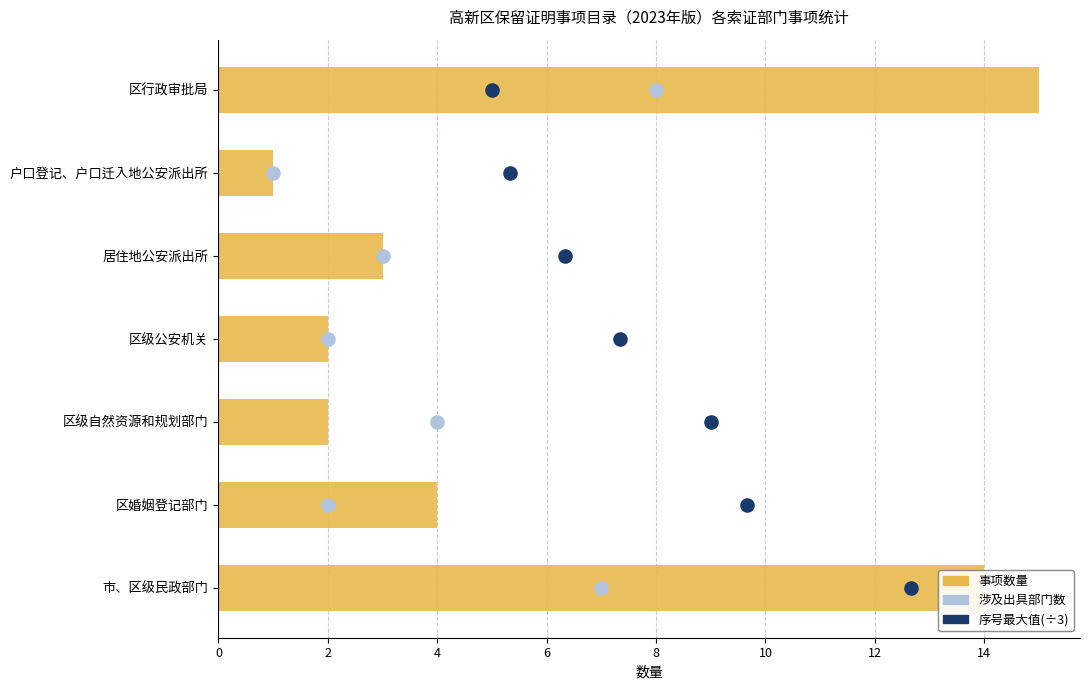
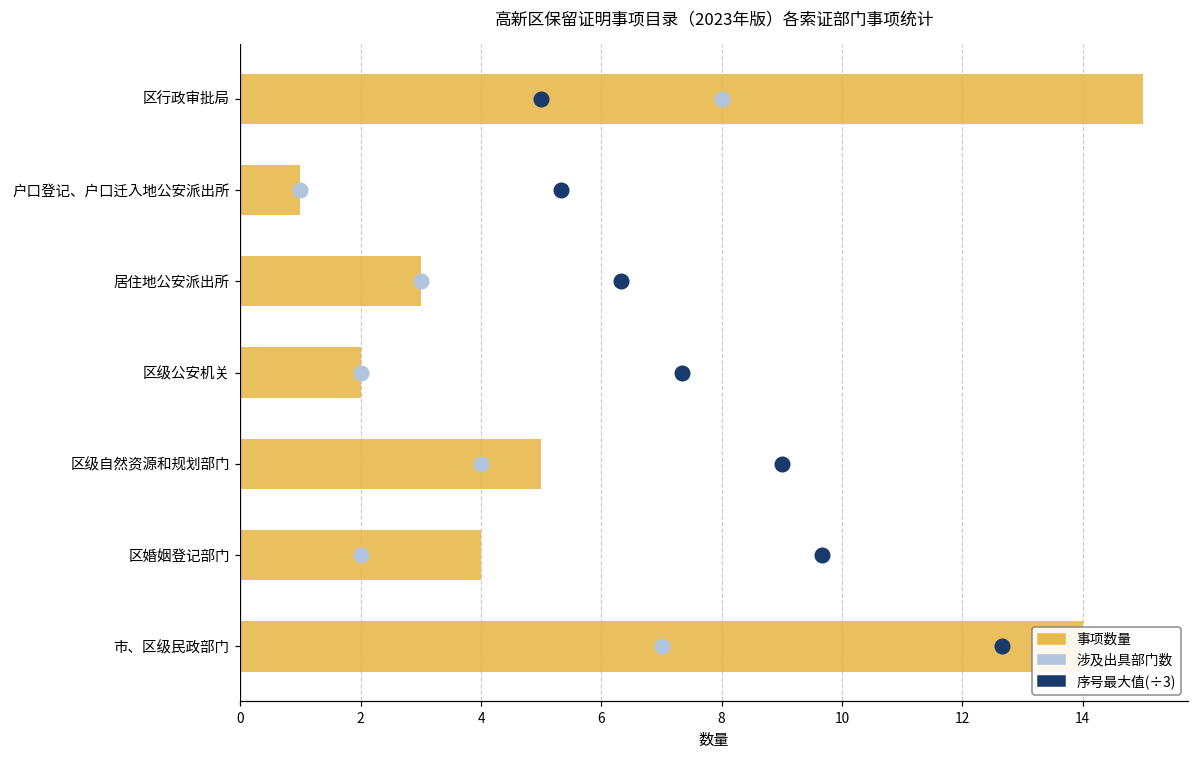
事项数量, 区级自然资源和规划部门: 2 -> 5
